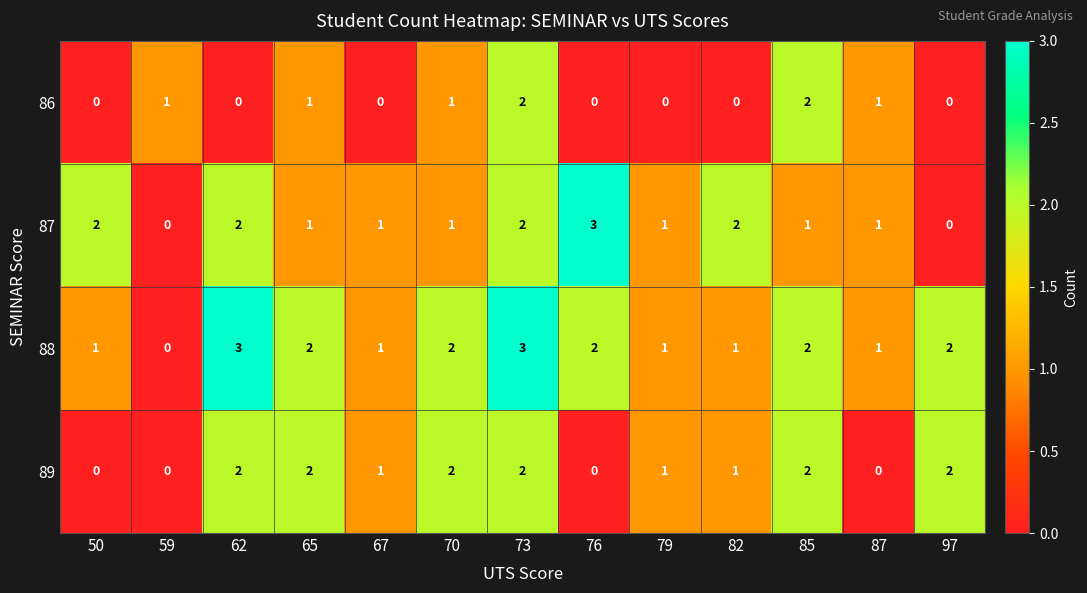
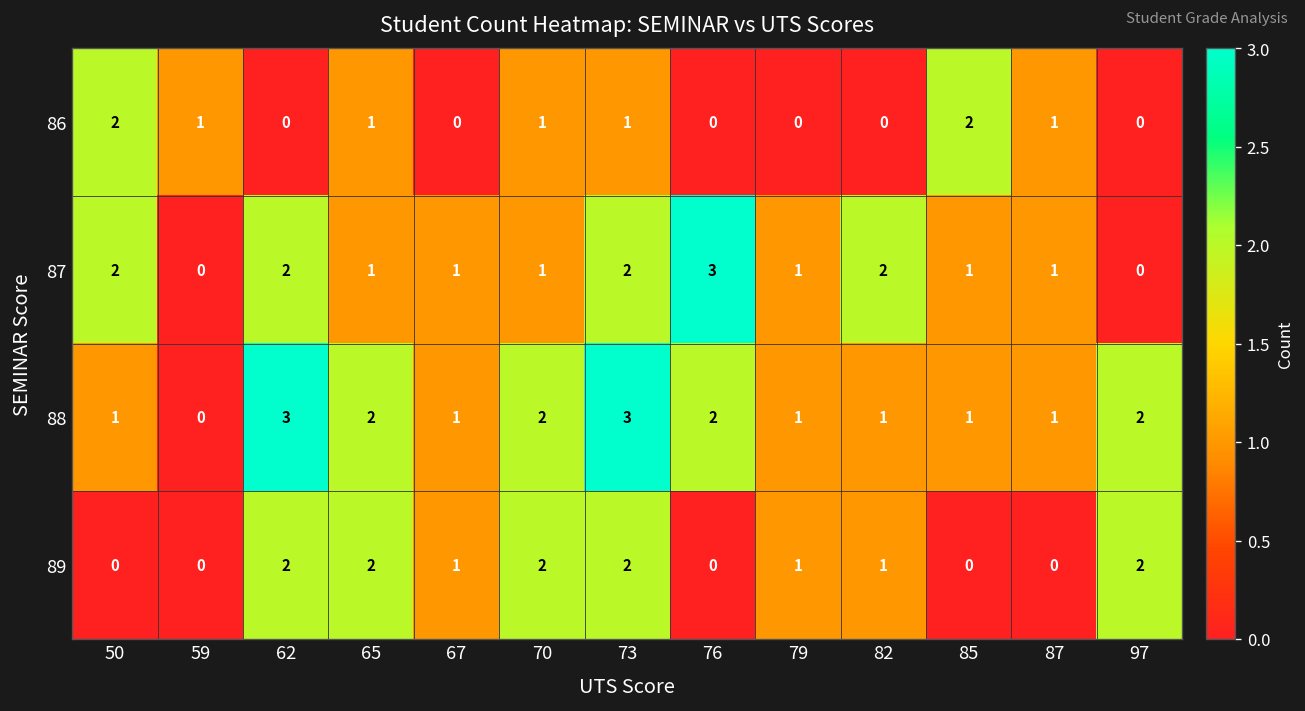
86, 50: 0 -> 2
86, 73: 2 -> 1
88, 85: 2 -> 1
89, 85: 2 -> 0
